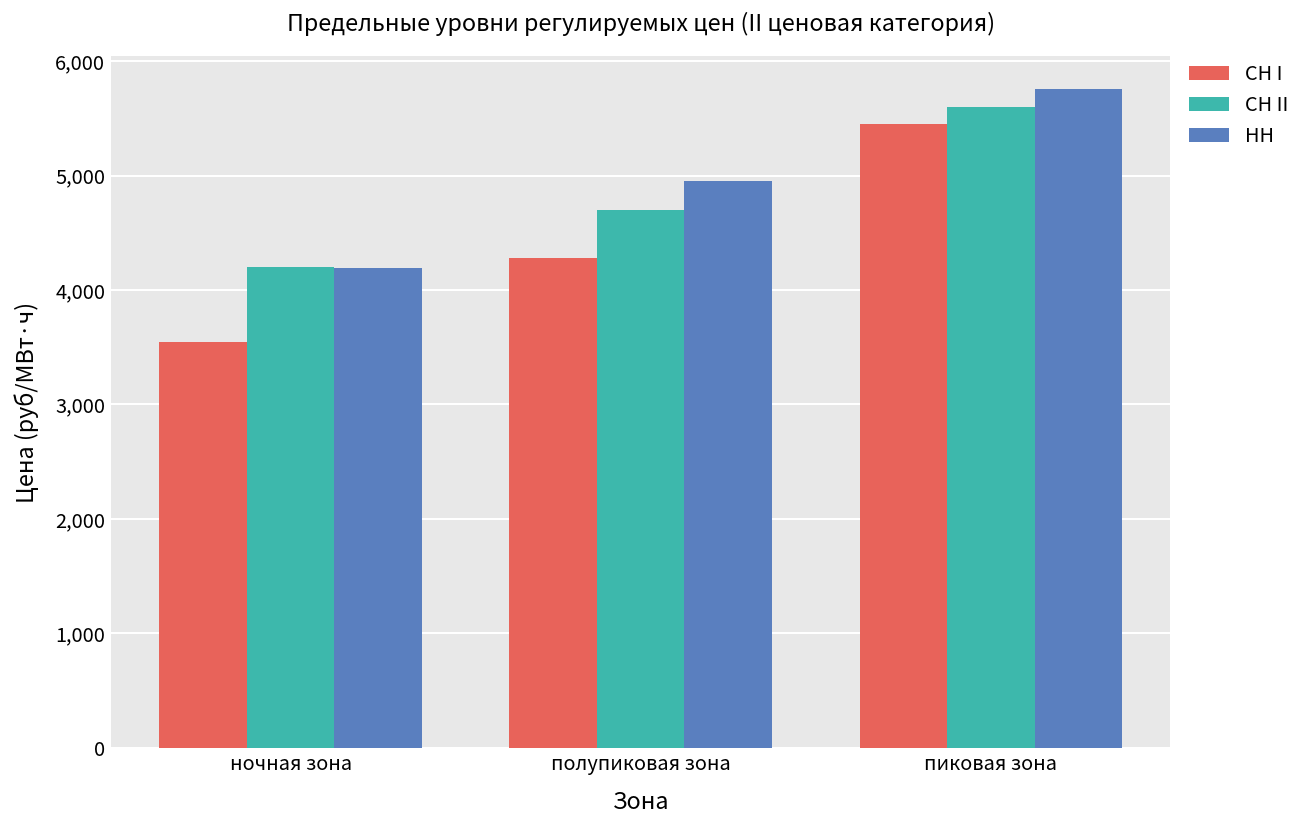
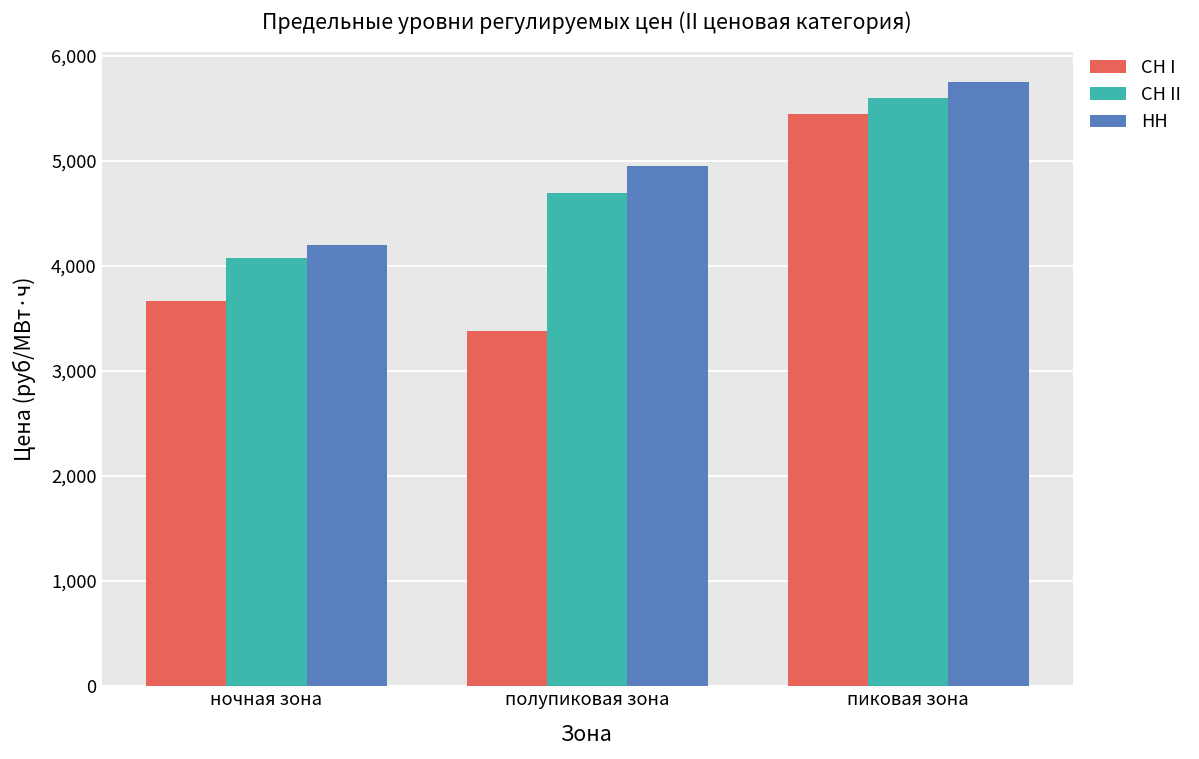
СН I, ночная зона: 3,500 -> 3,700
СН II, ночная зона: 4,200 -> 4,100
СН I, полупиковая зона: 4,300 -> 3,400
